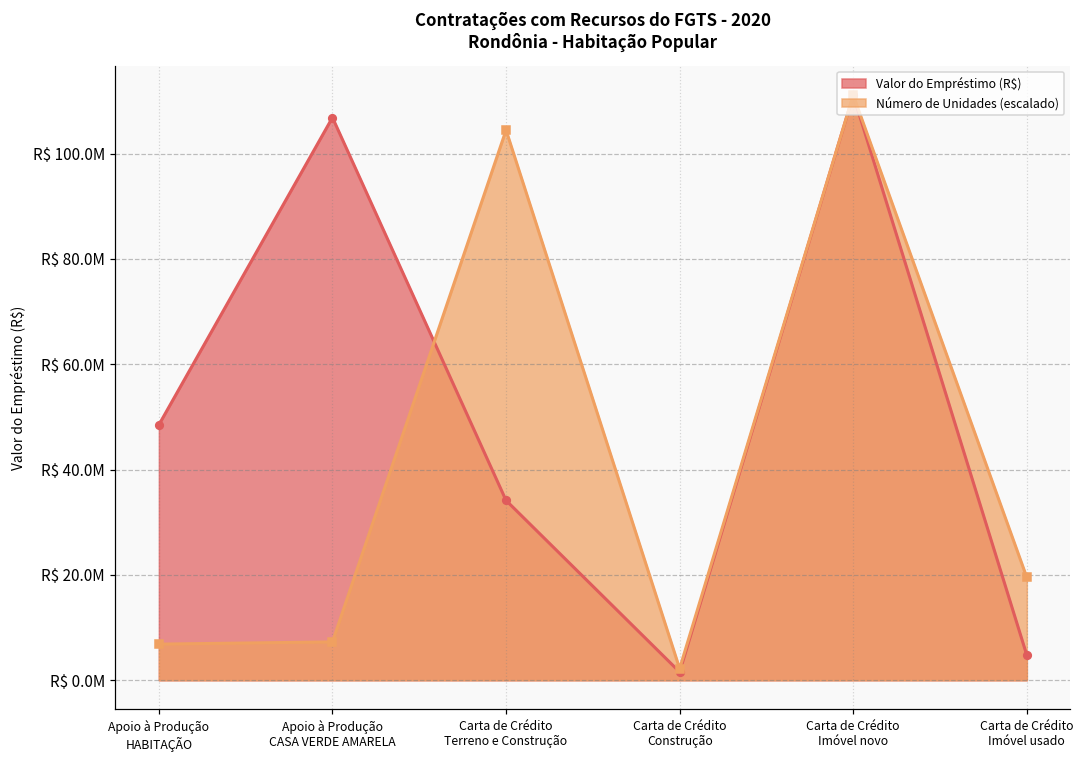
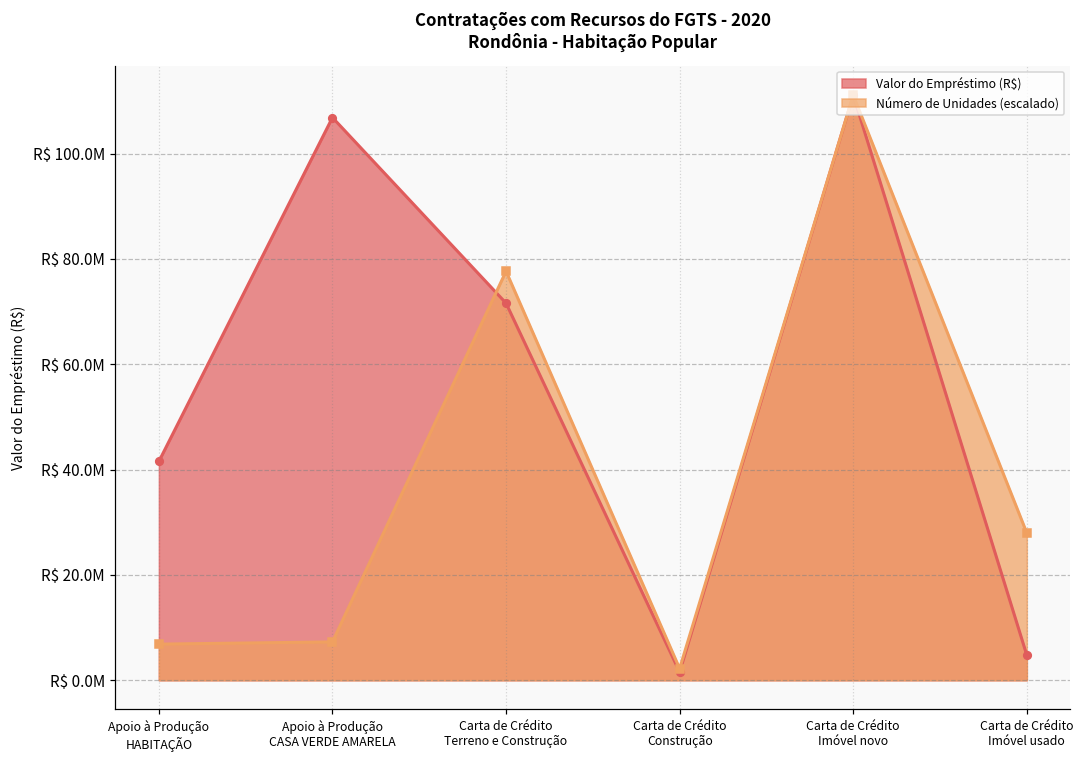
Valor do Empréstimo (R$), Apoio à Produção HABITAÇÃO: R$ 48000000 -> R$ 42000000
Valor do Empréstimo (R$), Carta de Crédito Terreno e Construção: R$ 34000000 -> R$ 72000000
Número de Unidades (escalado), Carta de Crédito Terreno e Construção: R$ 104000000 -> R$ 78000000
Número de Unidades (escalado), Carta de Crédito Imóvel usado: R$ 20000000 -> R$ 28000000
